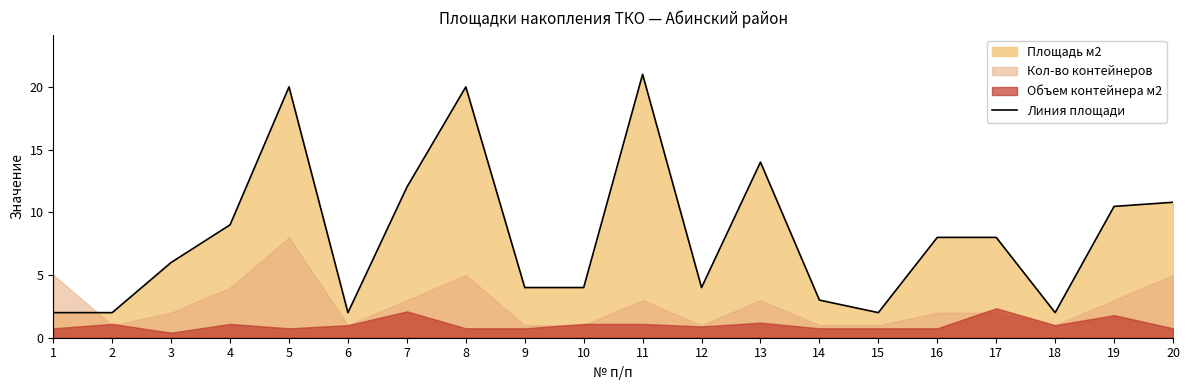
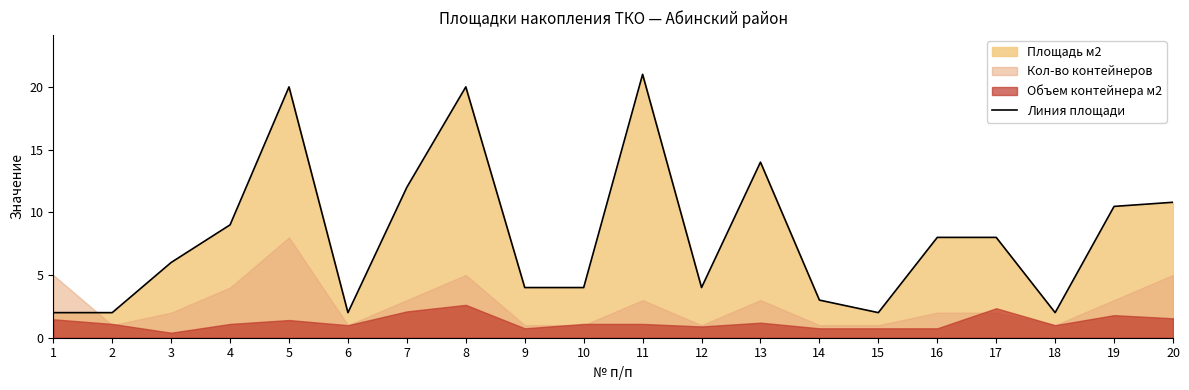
Объем контейнера м2, 1: 0.8 -> 1.5
Объем контейнера м2, 5: 0.8 -> 1.4
Объем контейнера м2, 8: 0.8 -> 2.6
Объем контейнера м2, 20: 0.8 -> 1.6
